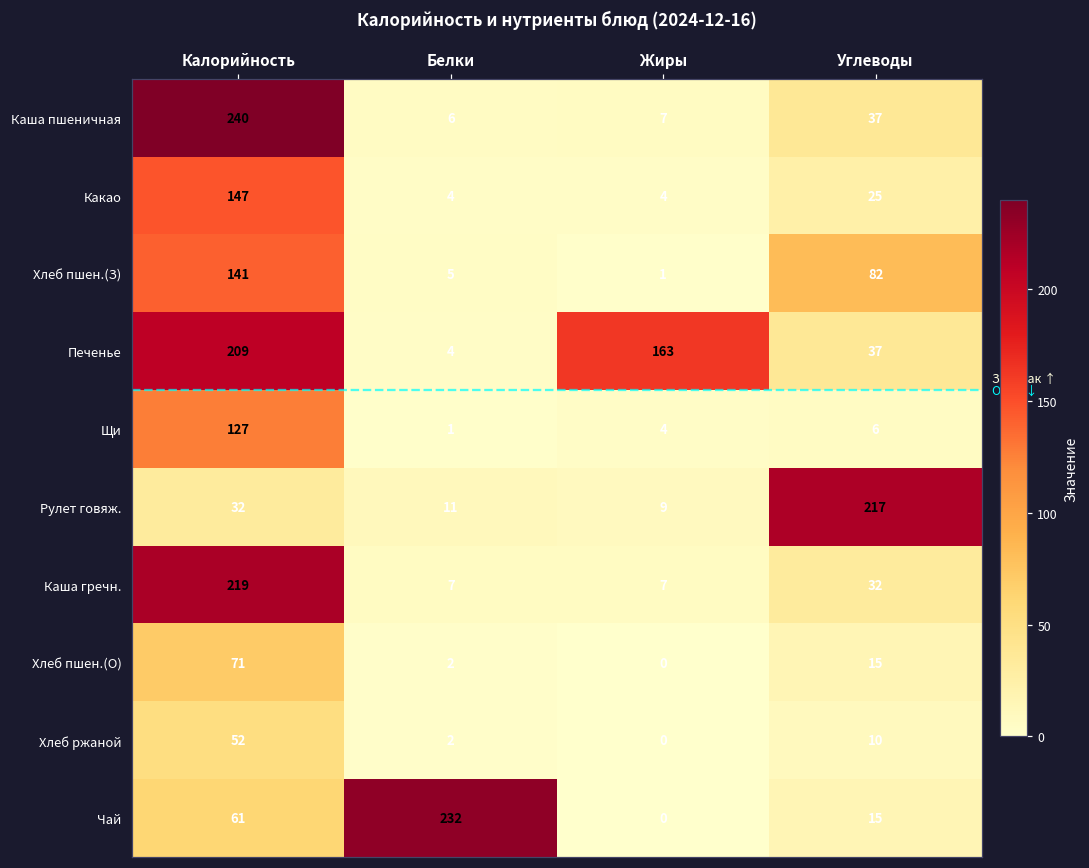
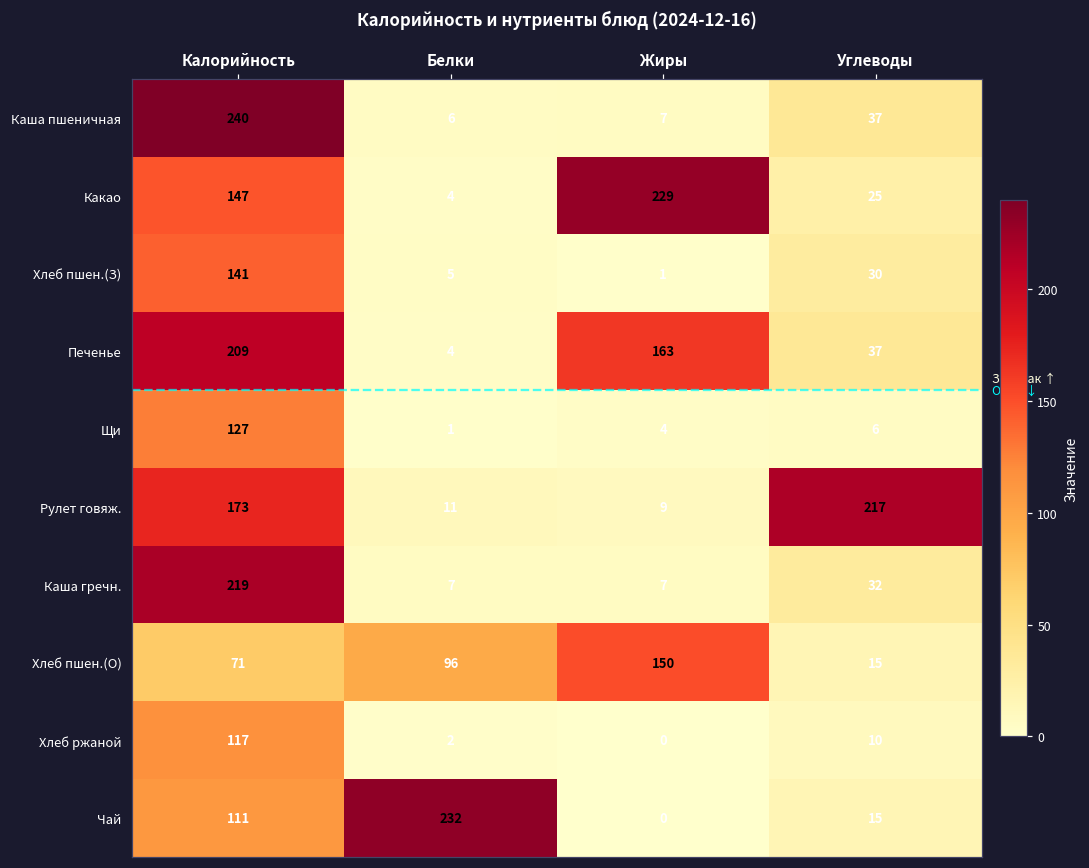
Какао, Жиры: 4 -> 229
Хлеб пшен.(З), Углеводы: 82 -> 30
Рулет говяж., Калорийность: 32 -> 173
Хлеб пшен.(О), Белки: 2 -> 96
Хлеб пшен.(О), Жиры: 0 -> 150
Хлеб ржаной, Калорийность: 52 -> 117
Чай, Калорийность: 61 -> 111
